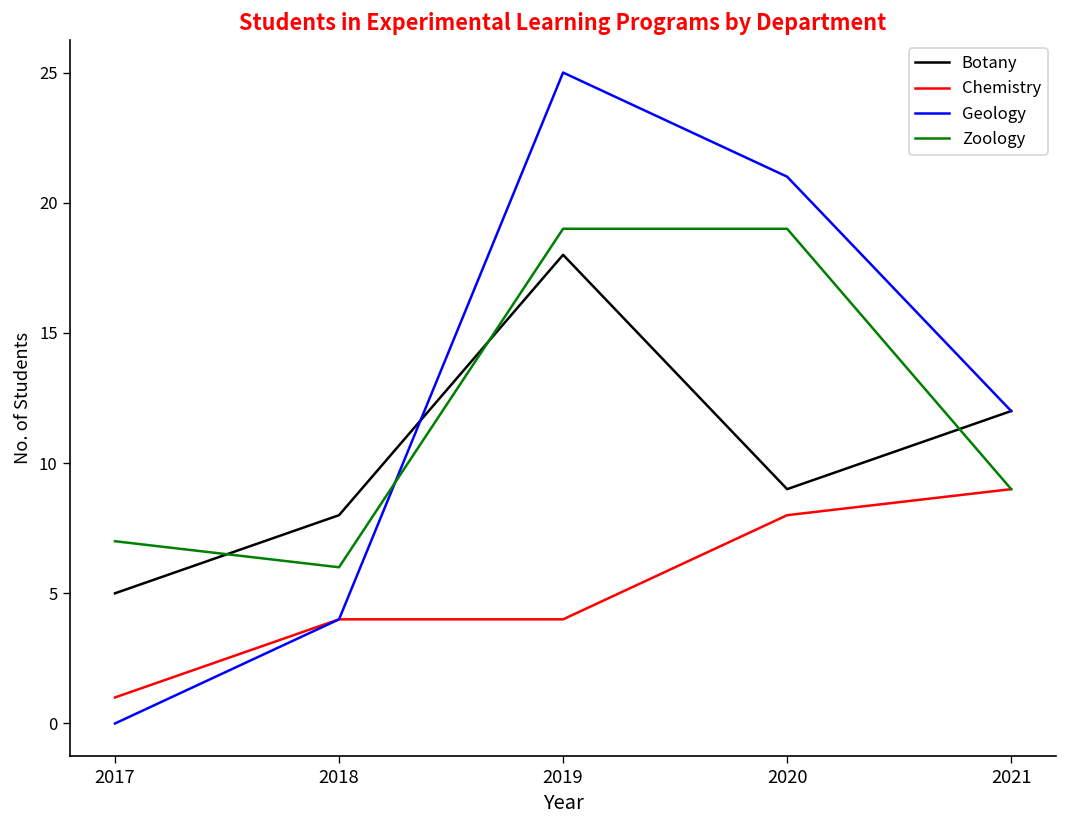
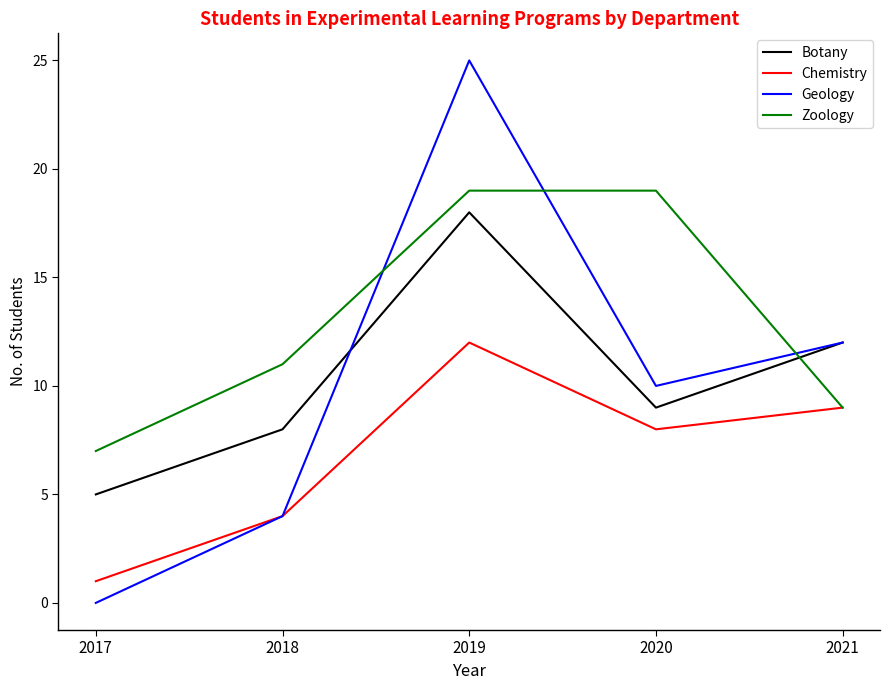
Zoology, 2018: 6 -> 11
Chemistry, 2019: 4 -> 12
Geology, 2020: 21 -> 10
